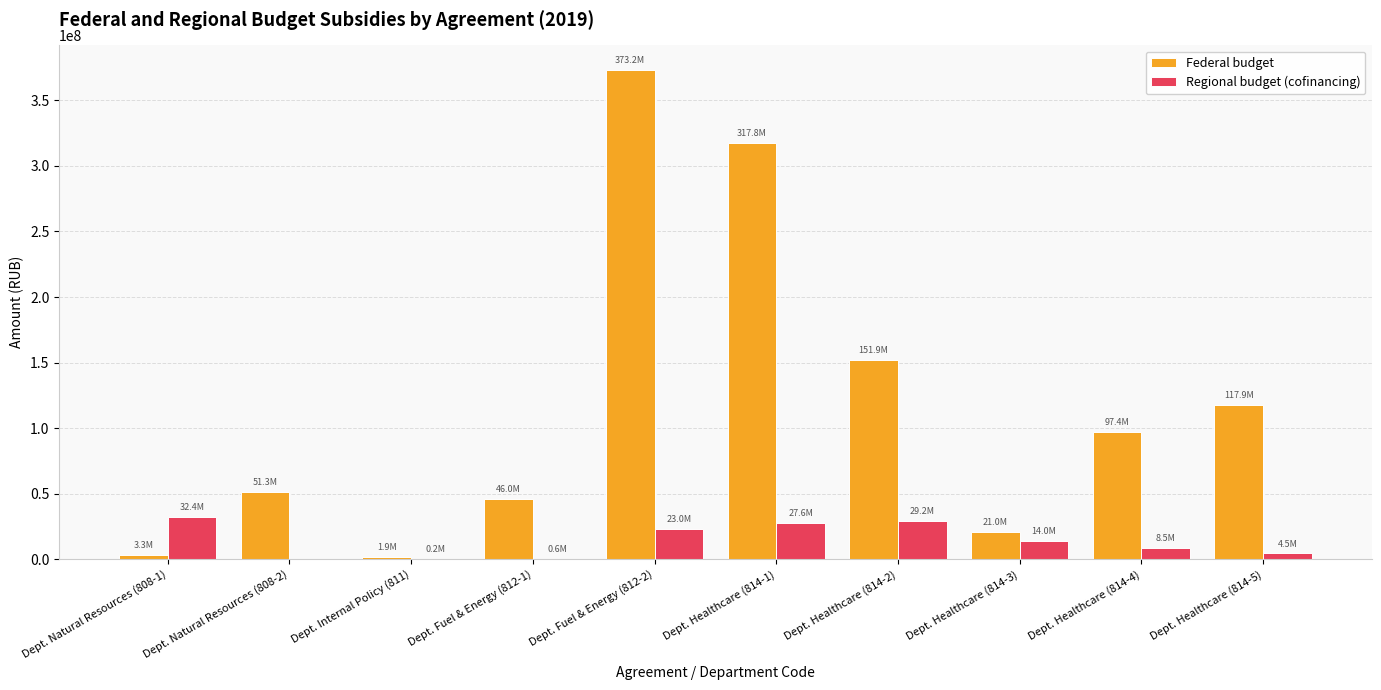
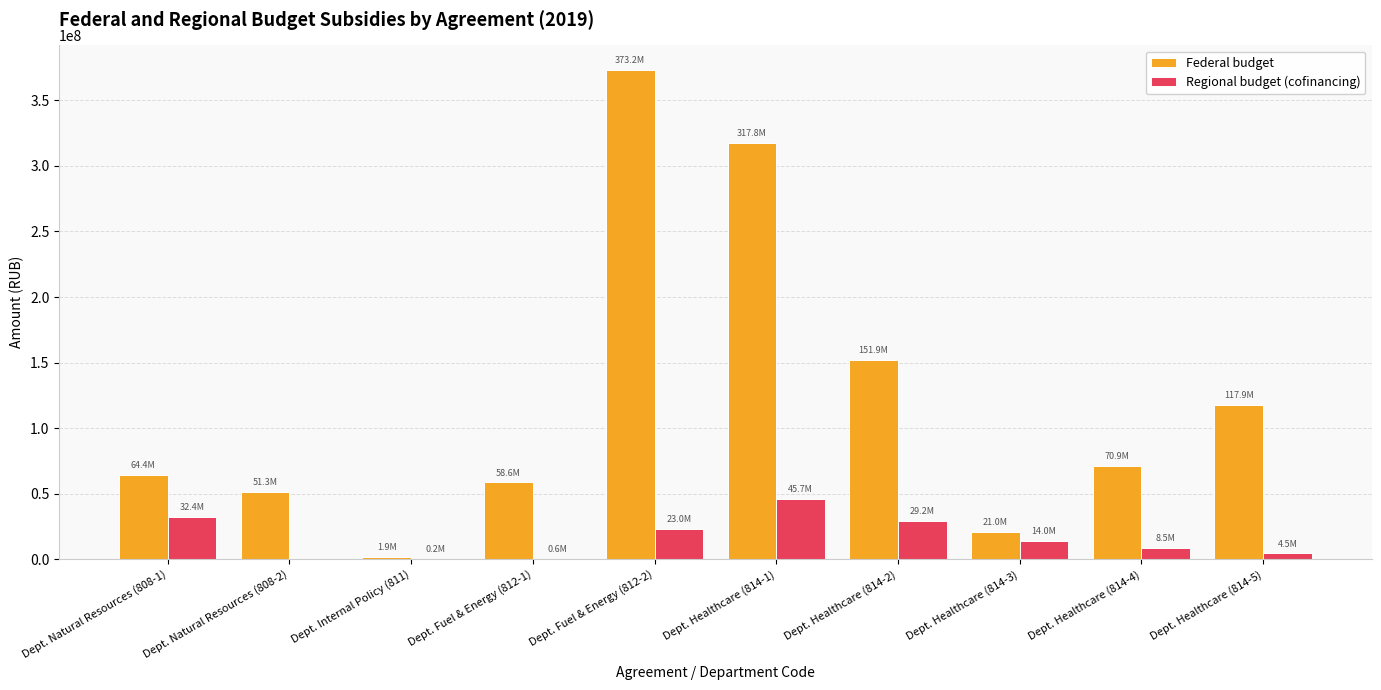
Federal budget, Dept. Natural Resources (808-1): 3.3M -> 64.4M
Federal budget, Dept. Fuel & Energy (812-1): 46.0M -> 58.6M
Regional budget (cofinancing), Dept. Healthcare (814-1): 27.6M -> 45.7M
Federal budget, Dept. Healthcare (814-4): 97.4M -> 70.9M
